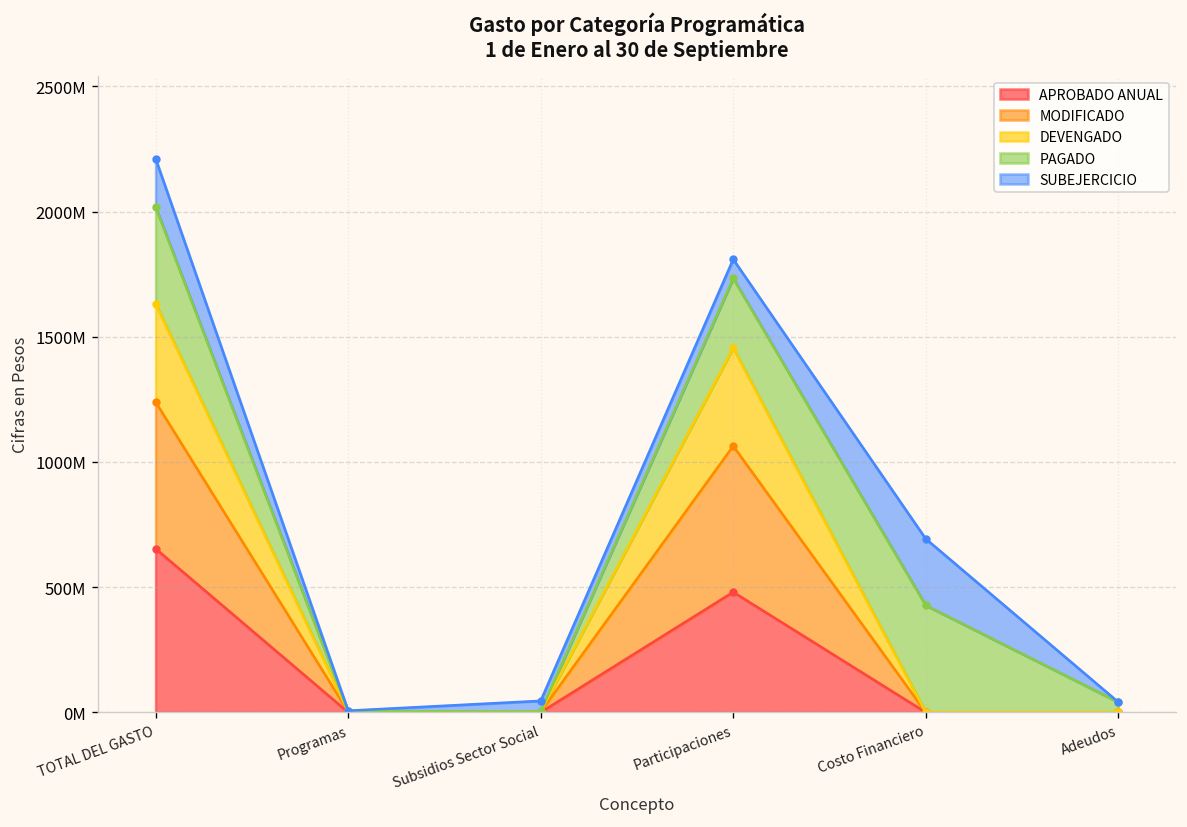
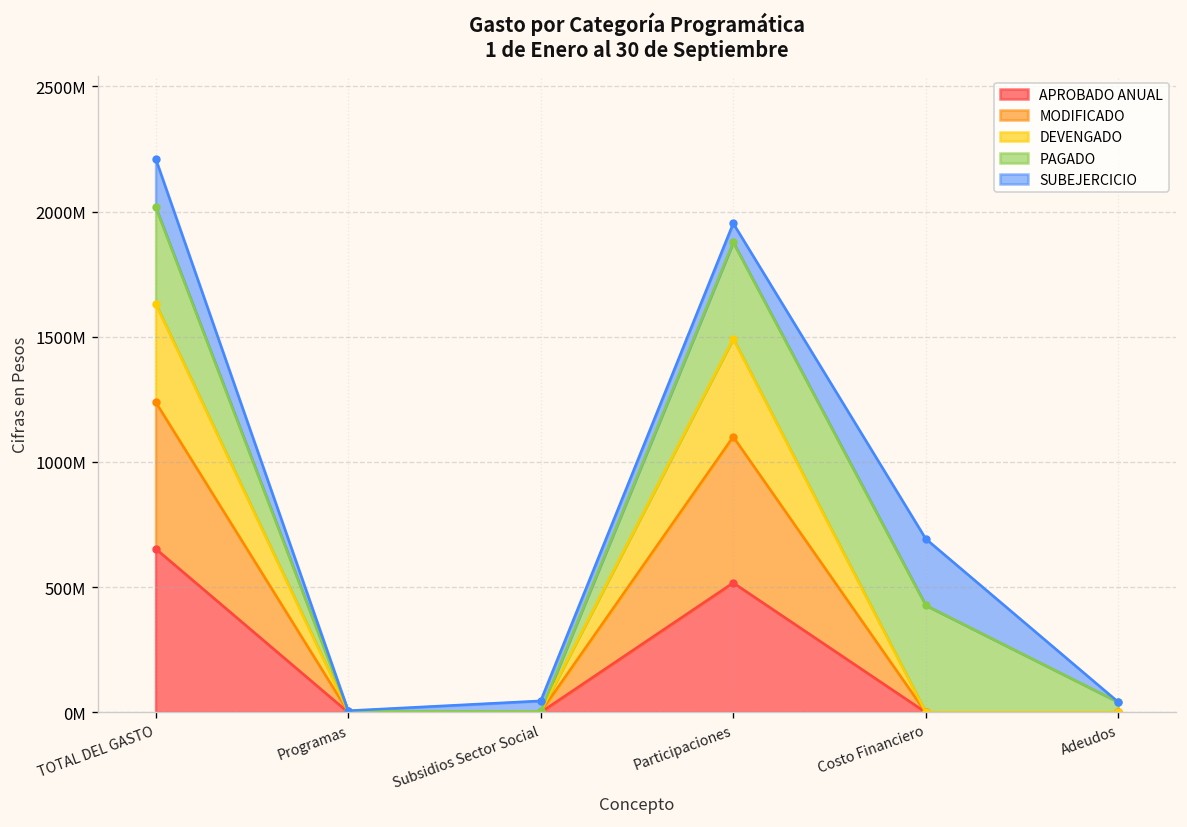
APROBADO ANUAL, Participaciones: 480000000 -> 520000000
PAGADO, Participaciones: 280000000 -> 380000000
